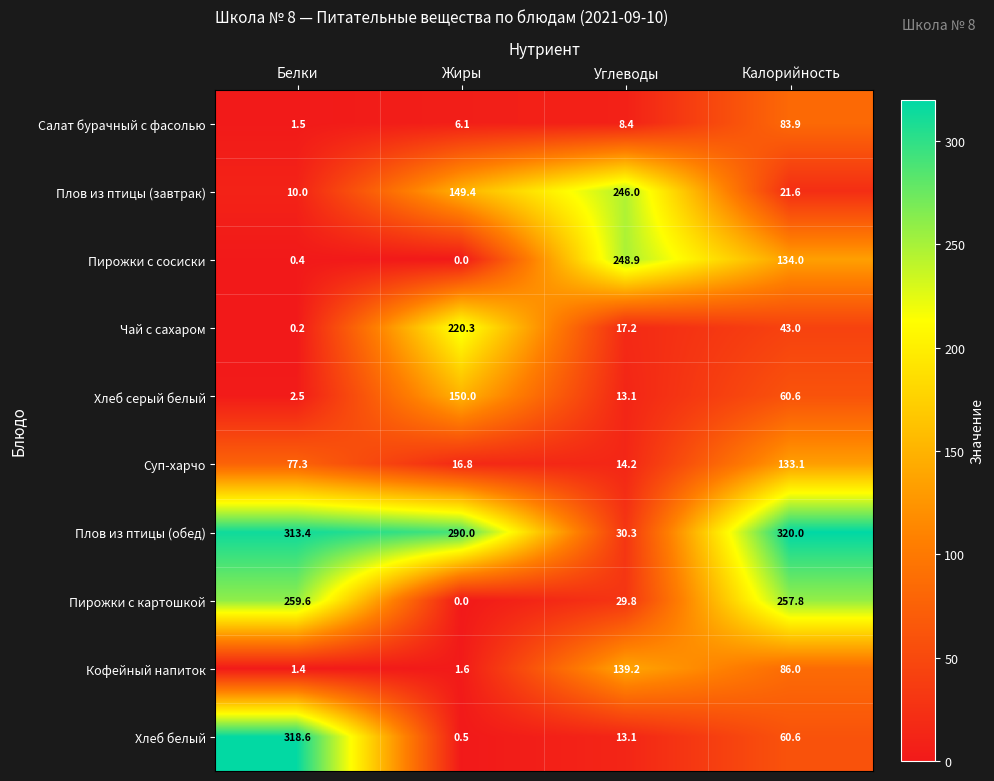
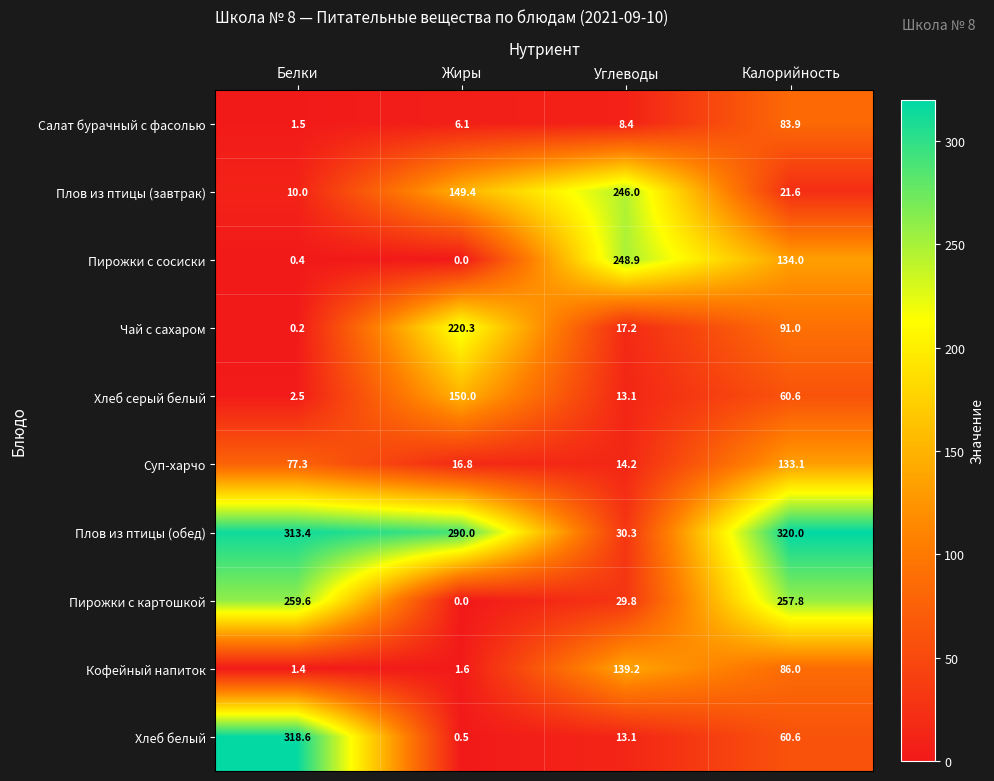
Чай с сахаром, Калорийность: 43.0 -> 91.0
